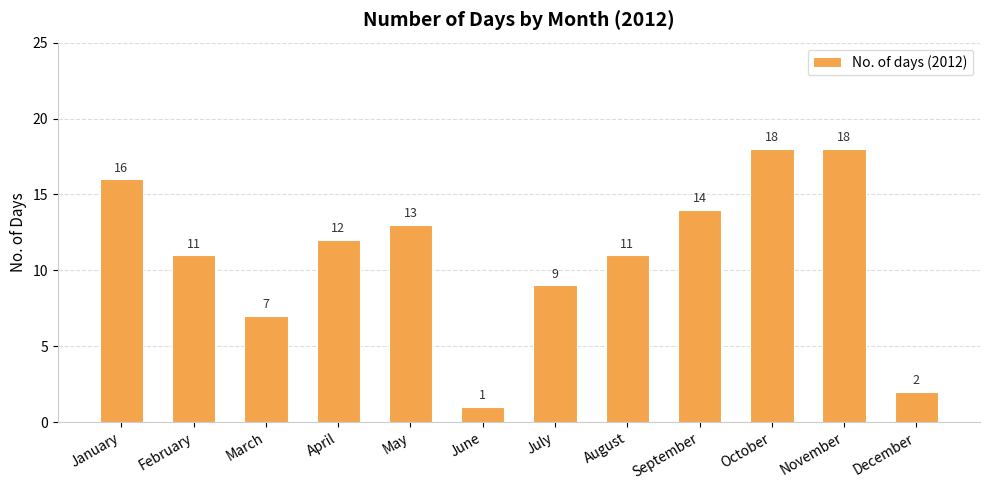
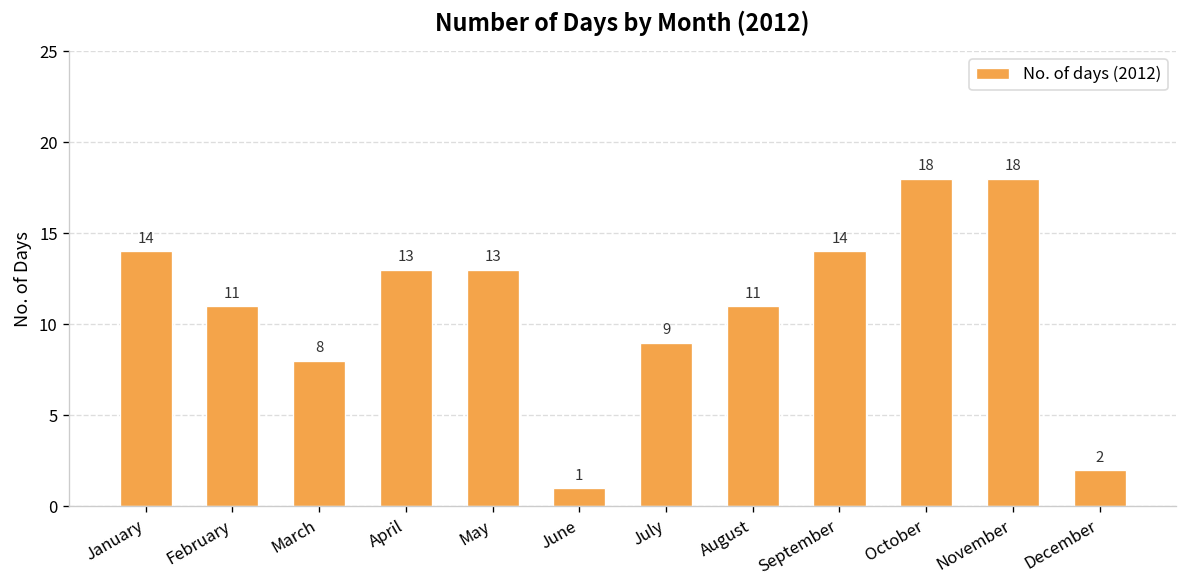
January: 16 -> 14
March: 7 -> 8
April: 12 -> 13
